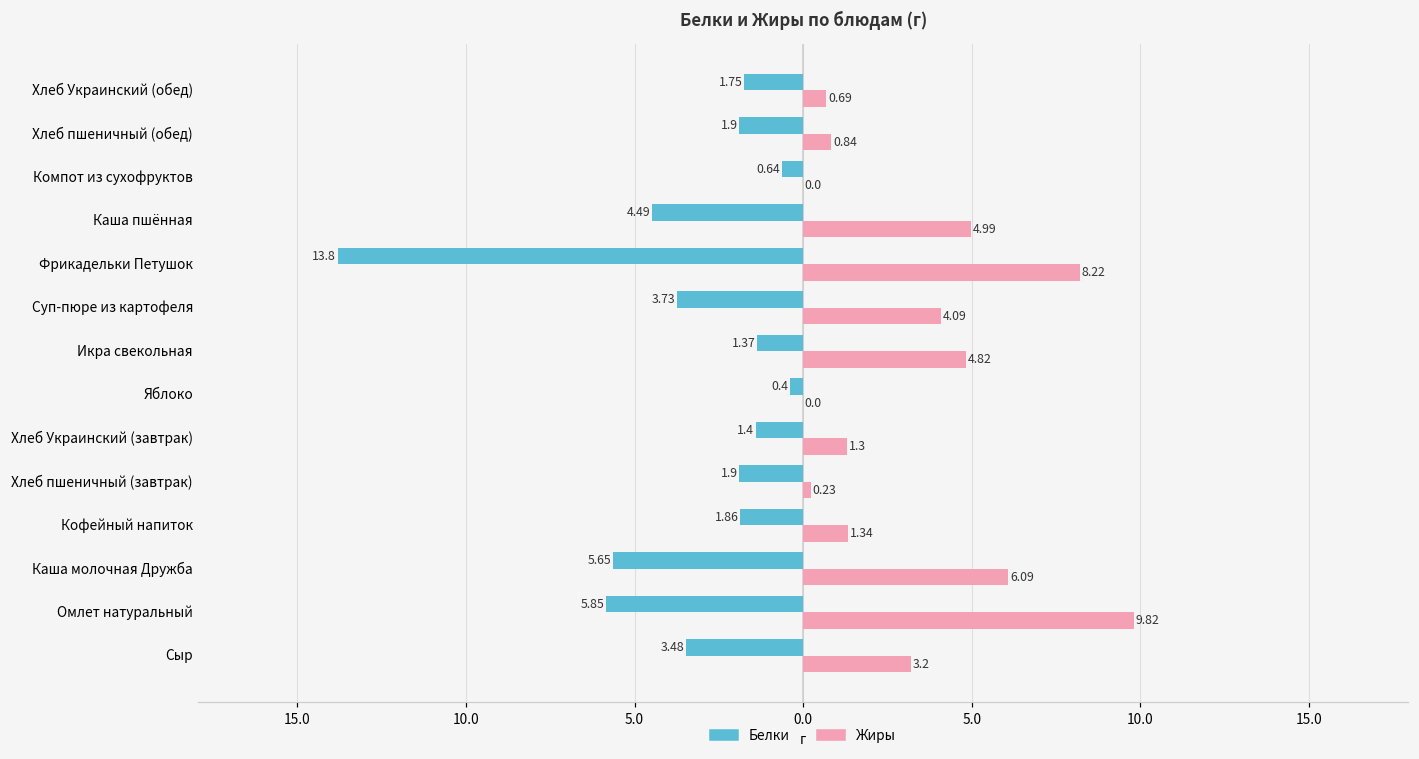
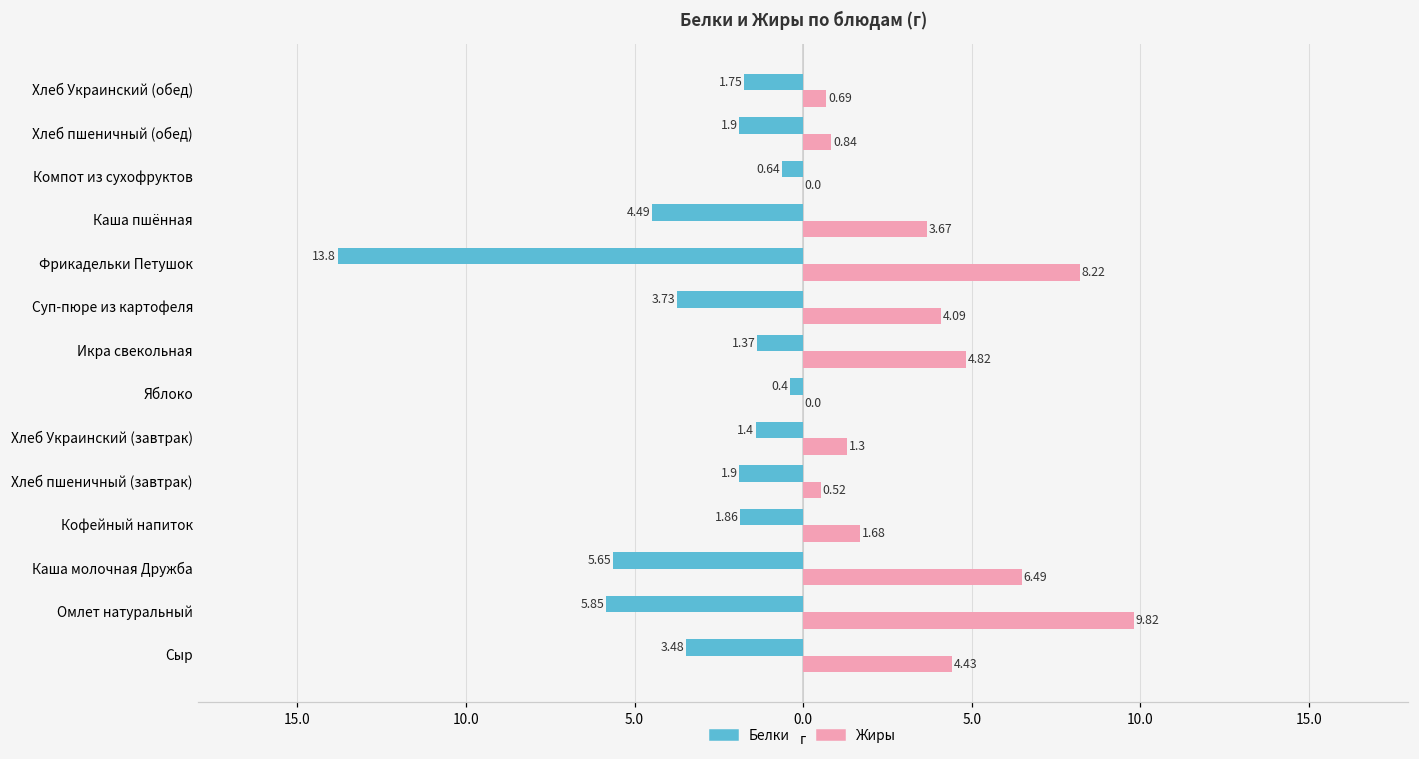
Жиры, Каша пшённая: 4.99 -> 3.67
Жиры, Хлеб пшеничный (завтрак): 0.23 -> 0.52
Жиры, Кофейный напиток: 1.34 -> 1.68
Жиры, Каша молочная Дружба: 6.09 -> 6.49
Жиры, Сыр: 3.2 -> 4.43
